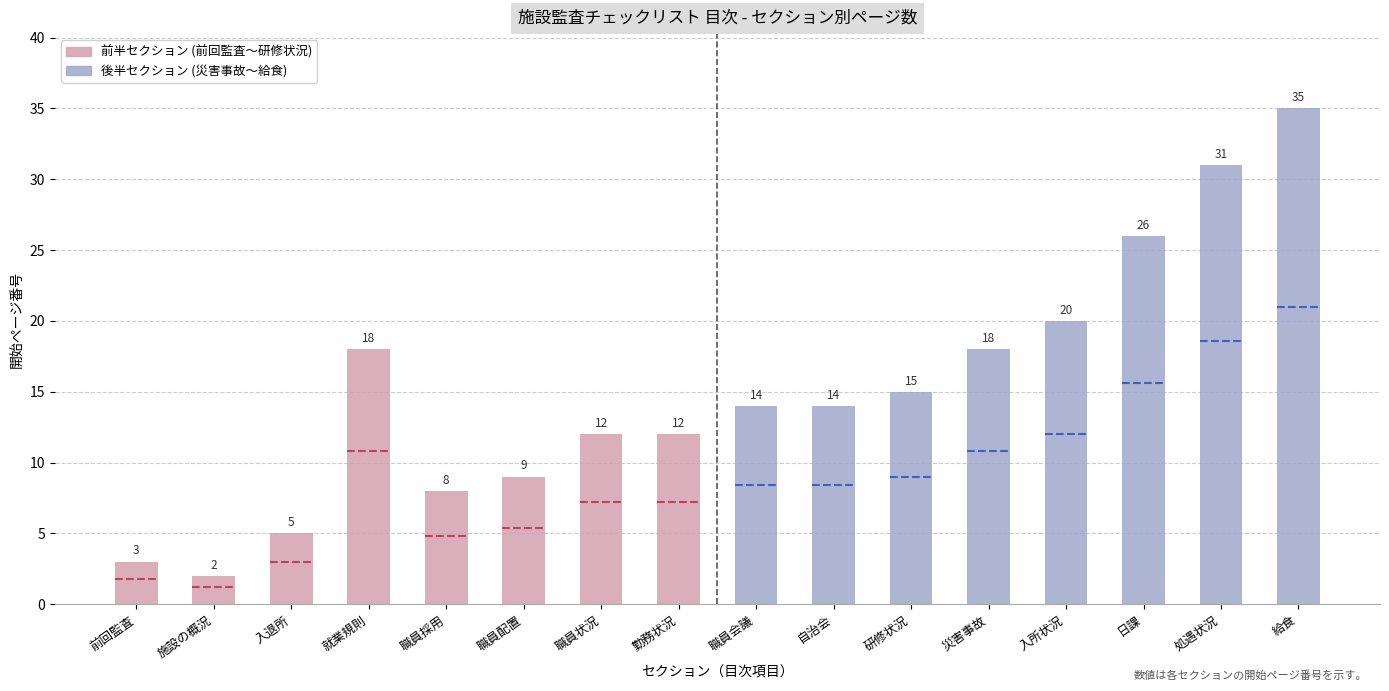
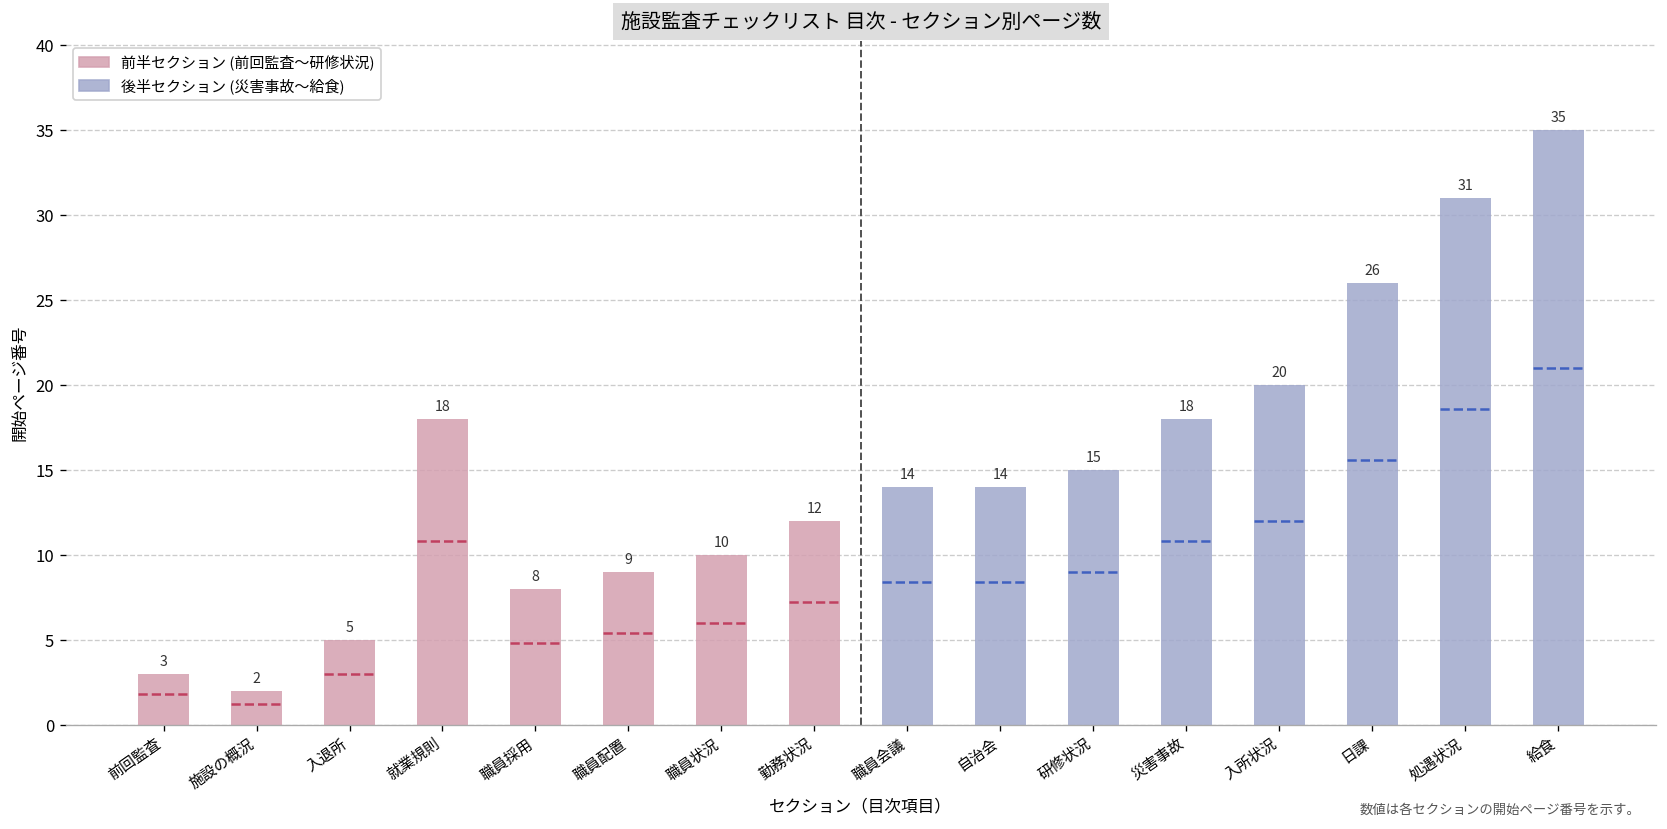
職員状況: 12 -> 10
